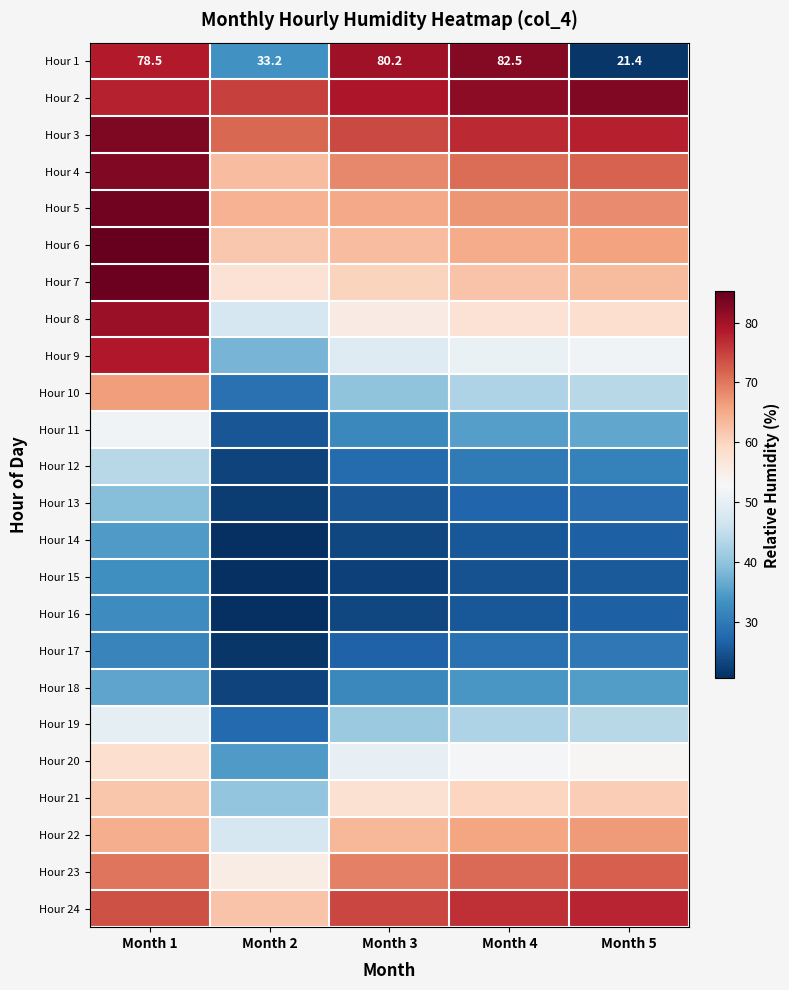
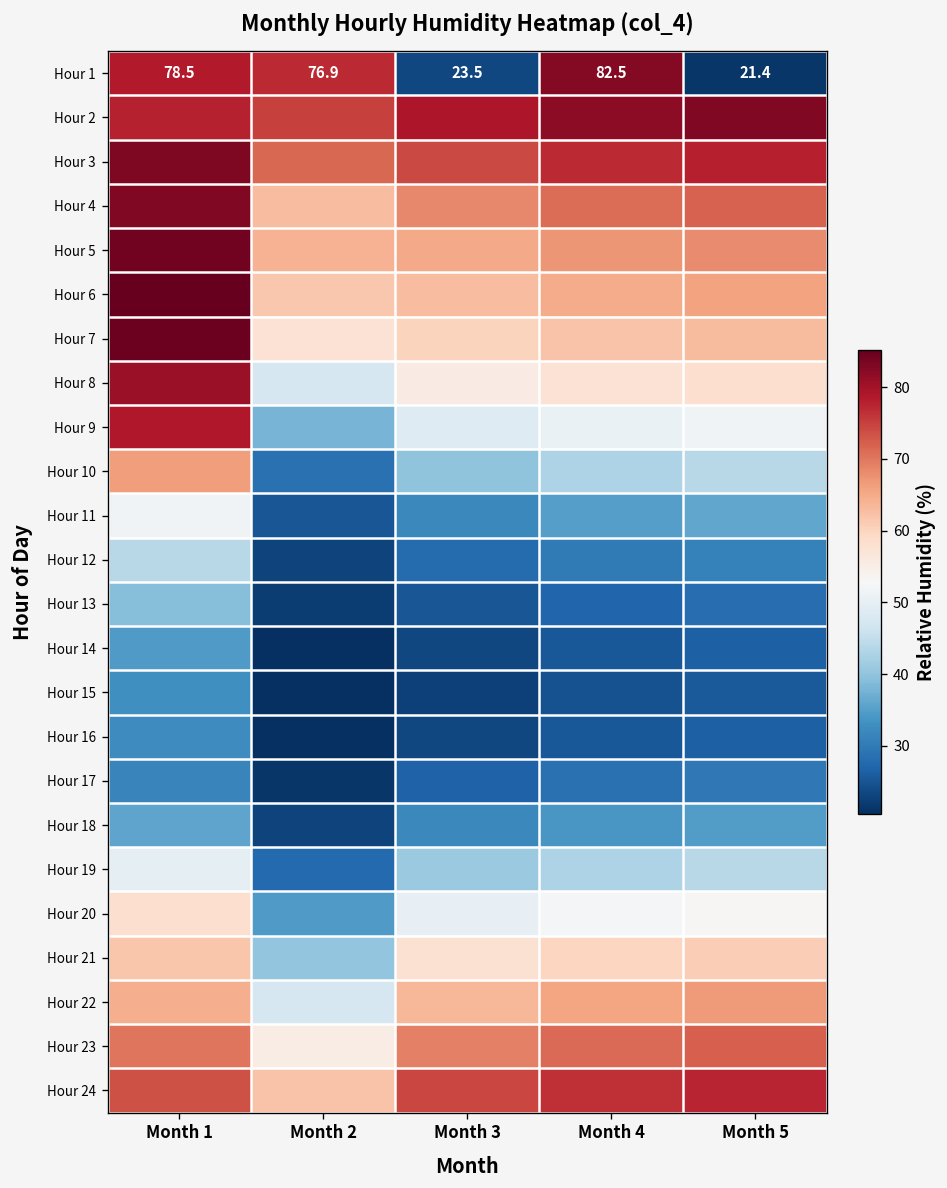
Hour 1, Month 2: 33.2 -> 76.9
Hour 1, Month 3: 80.2 -> 23.5
